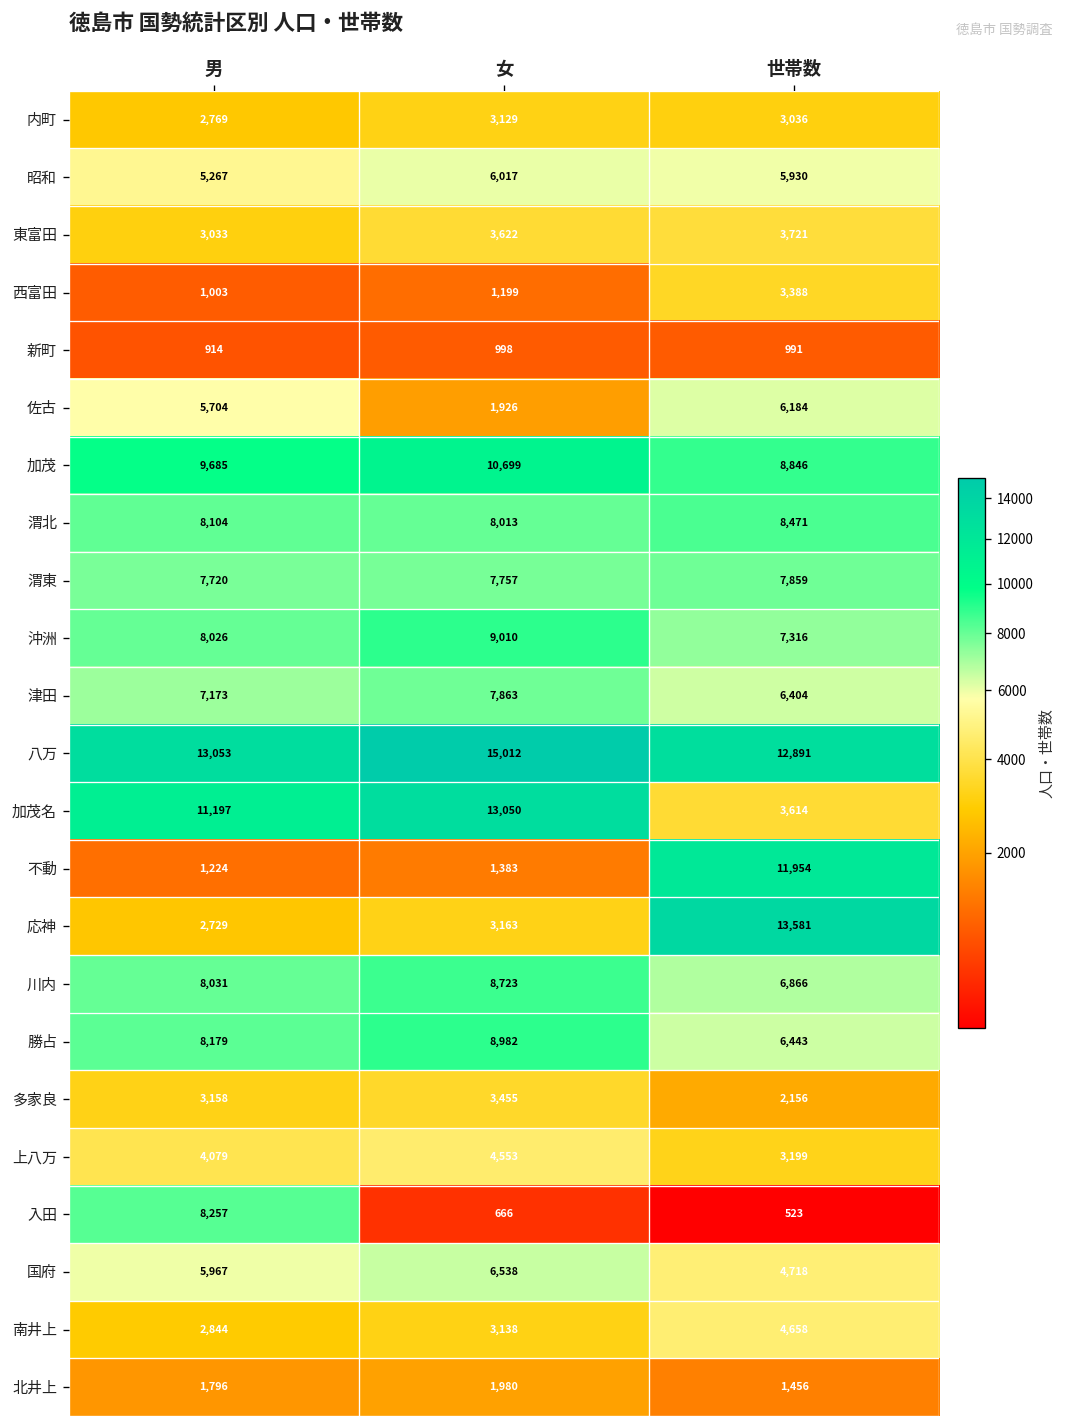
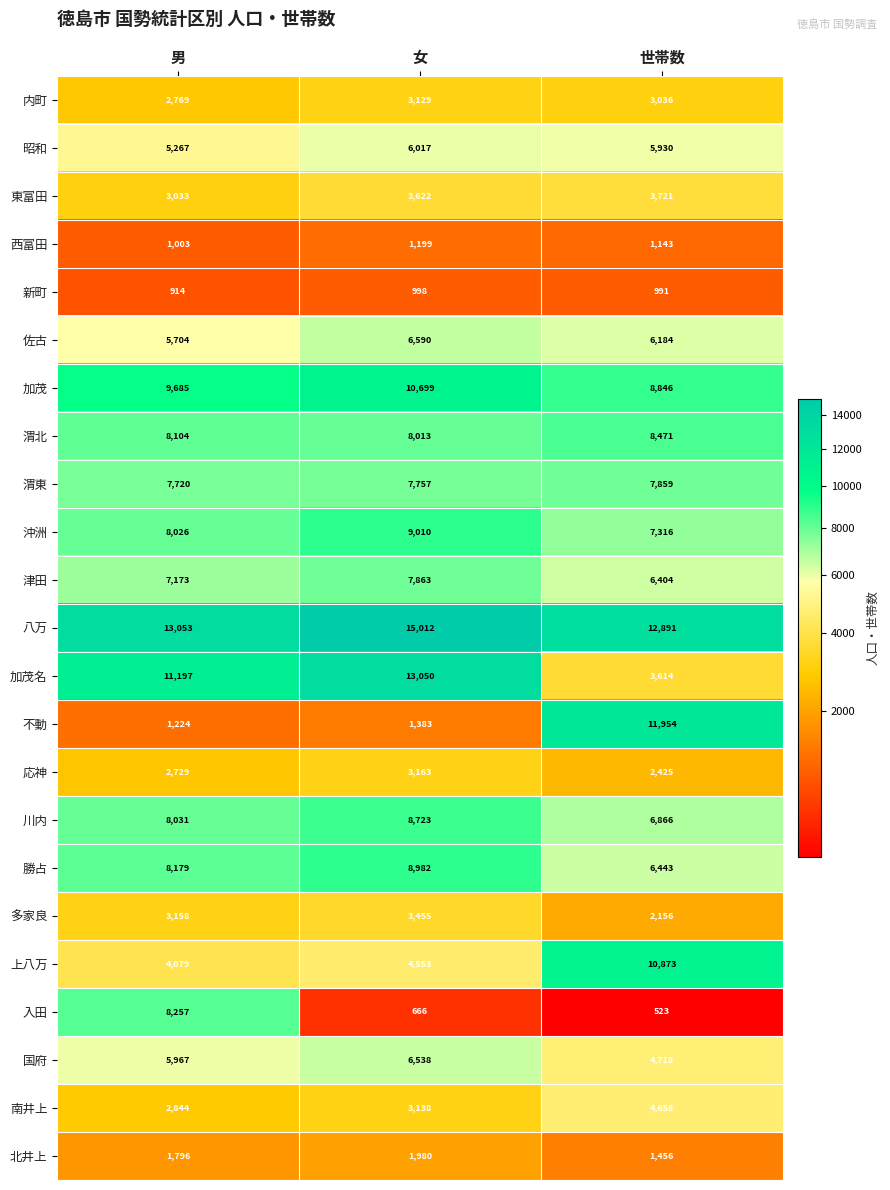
西富田, 世帯数: 3,388 -> 1,143
佐古, 女: 1,926 -> 6,590
応神, 世帯数: 13,581 -> 2,425
上八万, 世帯数: 3,199 -> 10,873
